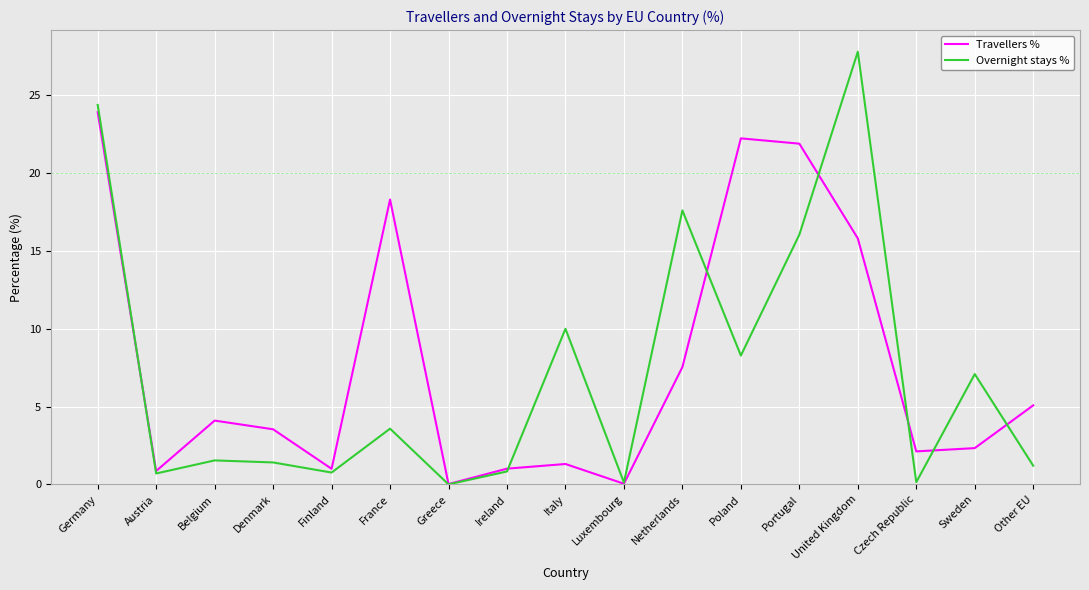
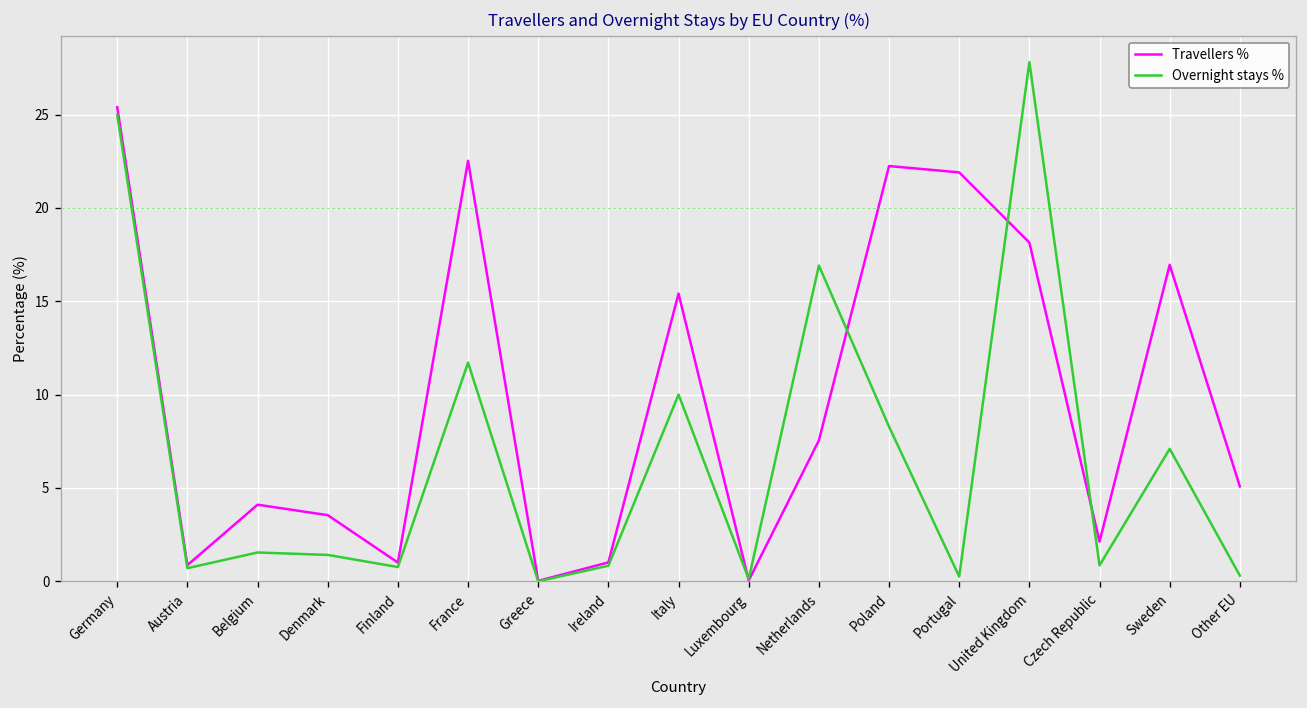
Travellers %, Germany: 23.9 -> 25.4
Overnight stays %, Germany: 24.4 -> 25.0
Travellers %, France: 18.3 -> 22.5
Overnight stays %, France: 3.6 -> 11.7
Travellers %, Italy: 1.3 -> 15.4
Overnight stays %, Netherlands: 17.6 -> 16.9
Overnight stays %, Portugal: 16.1 -> 0.3
Travellers %, United Kingdom: 15.8 -> 18.1
Overnight stays %, Czech Republic: 0.1 -> 0.9
Travellers %, Sweden: 2.3 -> 17.0
Overnight stays %, Other EU: 1.2 -> 0.3
